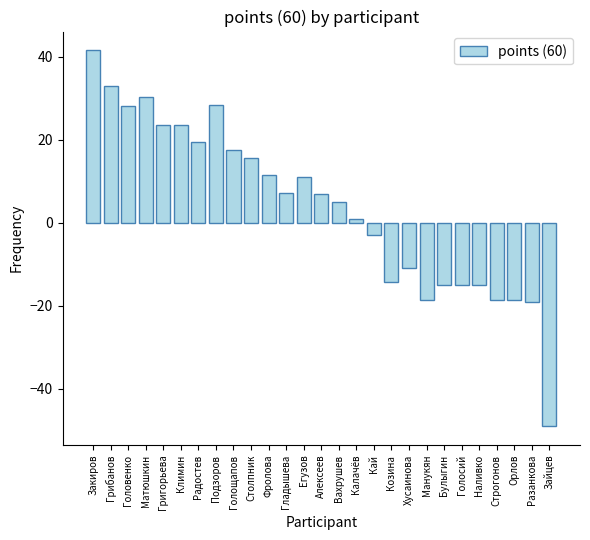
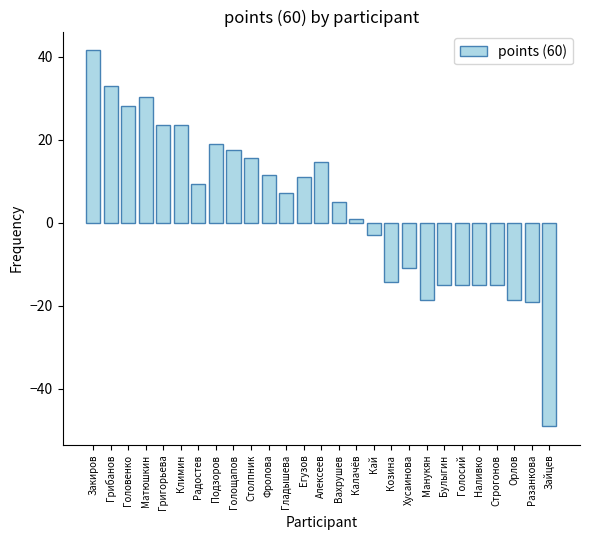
Радостев: 20 -> 9
Подзоров: 28 -> 19
Алексеев: 7 -> 15
Строгонов: -19 -> -15
